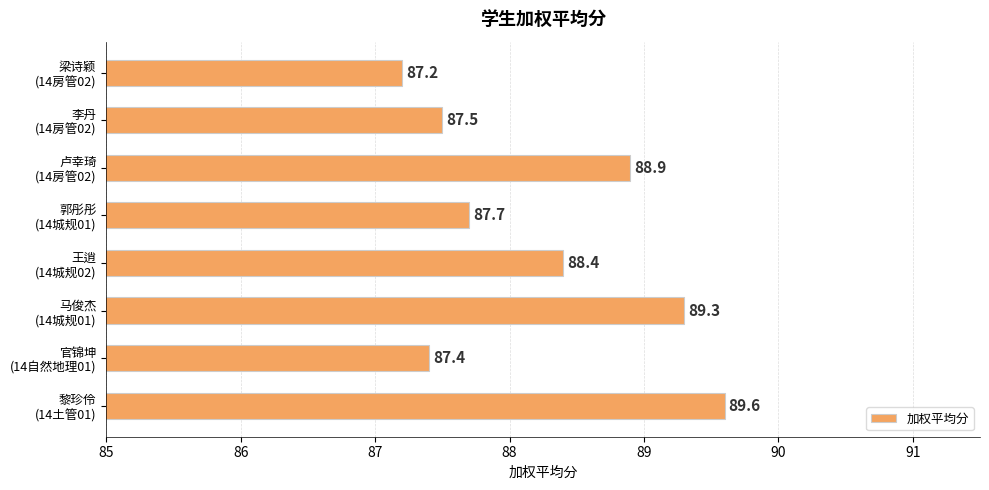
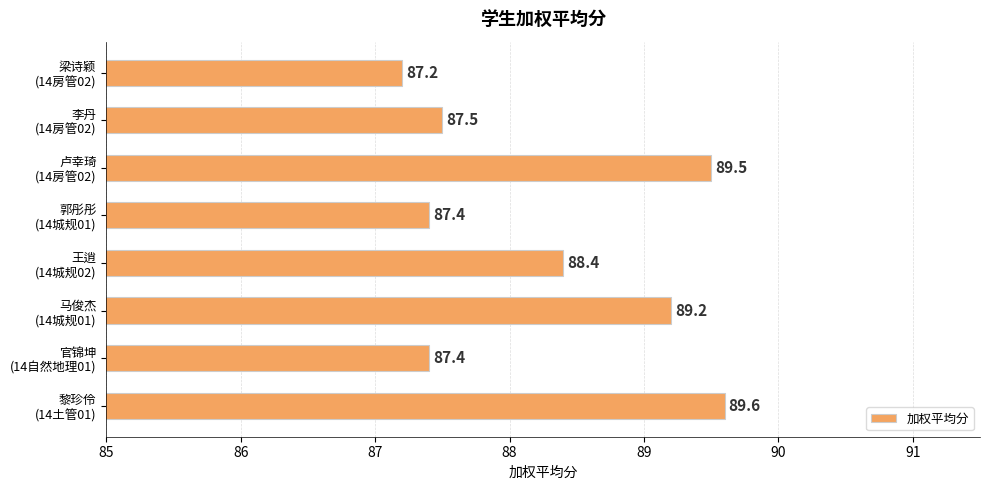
卢幸琦 (14房管02): 88.9 -> 89.5
郭彤彤 (14城规01): 87.7 -> 87.4
马俊杰 (14城规01): 89.3 -> 89.2
